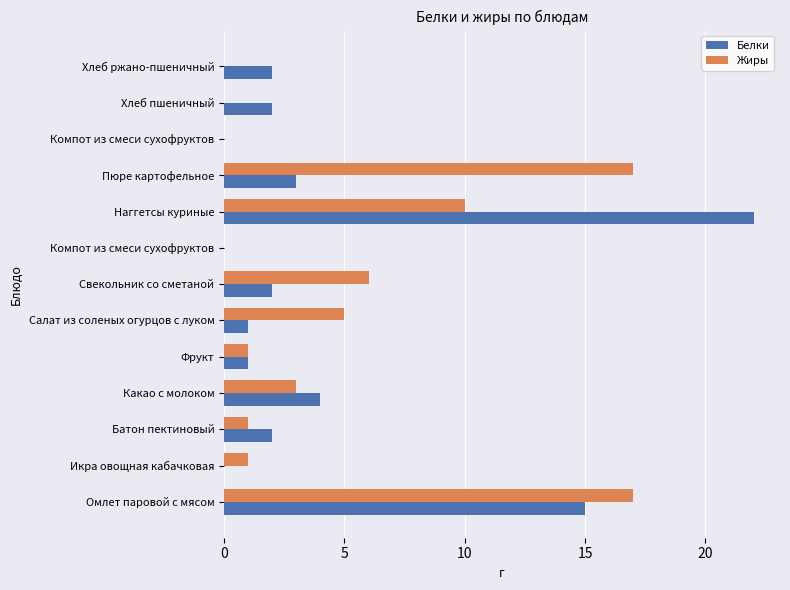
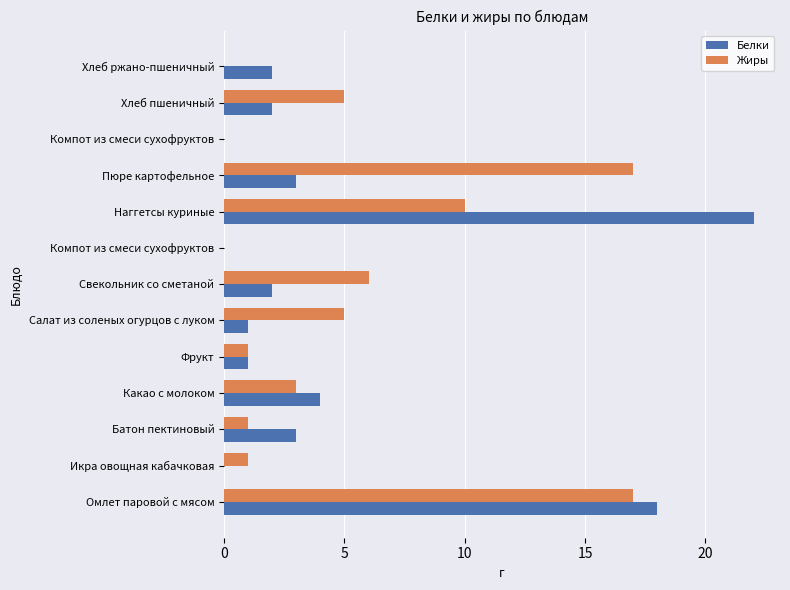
Жиры, Хлеб пшеничный: 0 -> 5
Белки, Батон пектиновый: 2 -> 3
Белки, Омлет паровой с мясом: 15 -> 18
